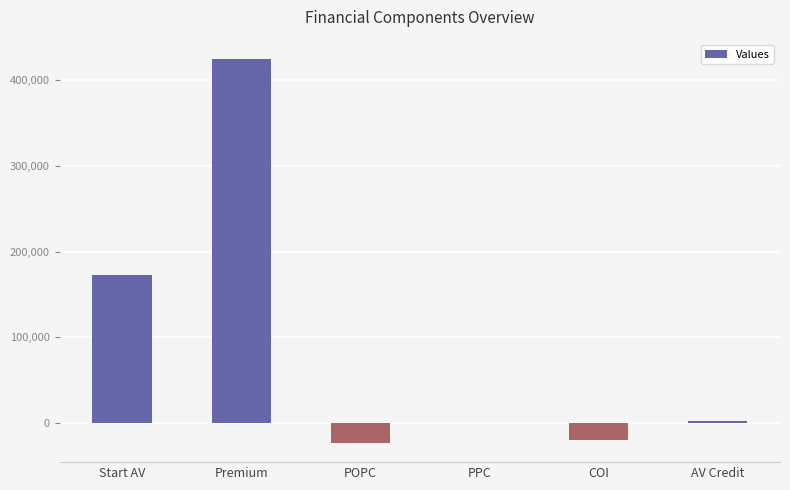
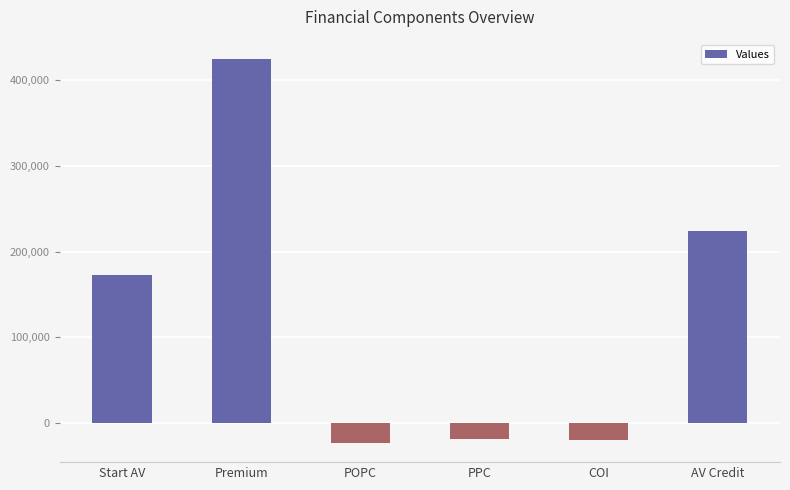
PPC: 0 -> -20,000
AV Credit: 0 -> 220,000
